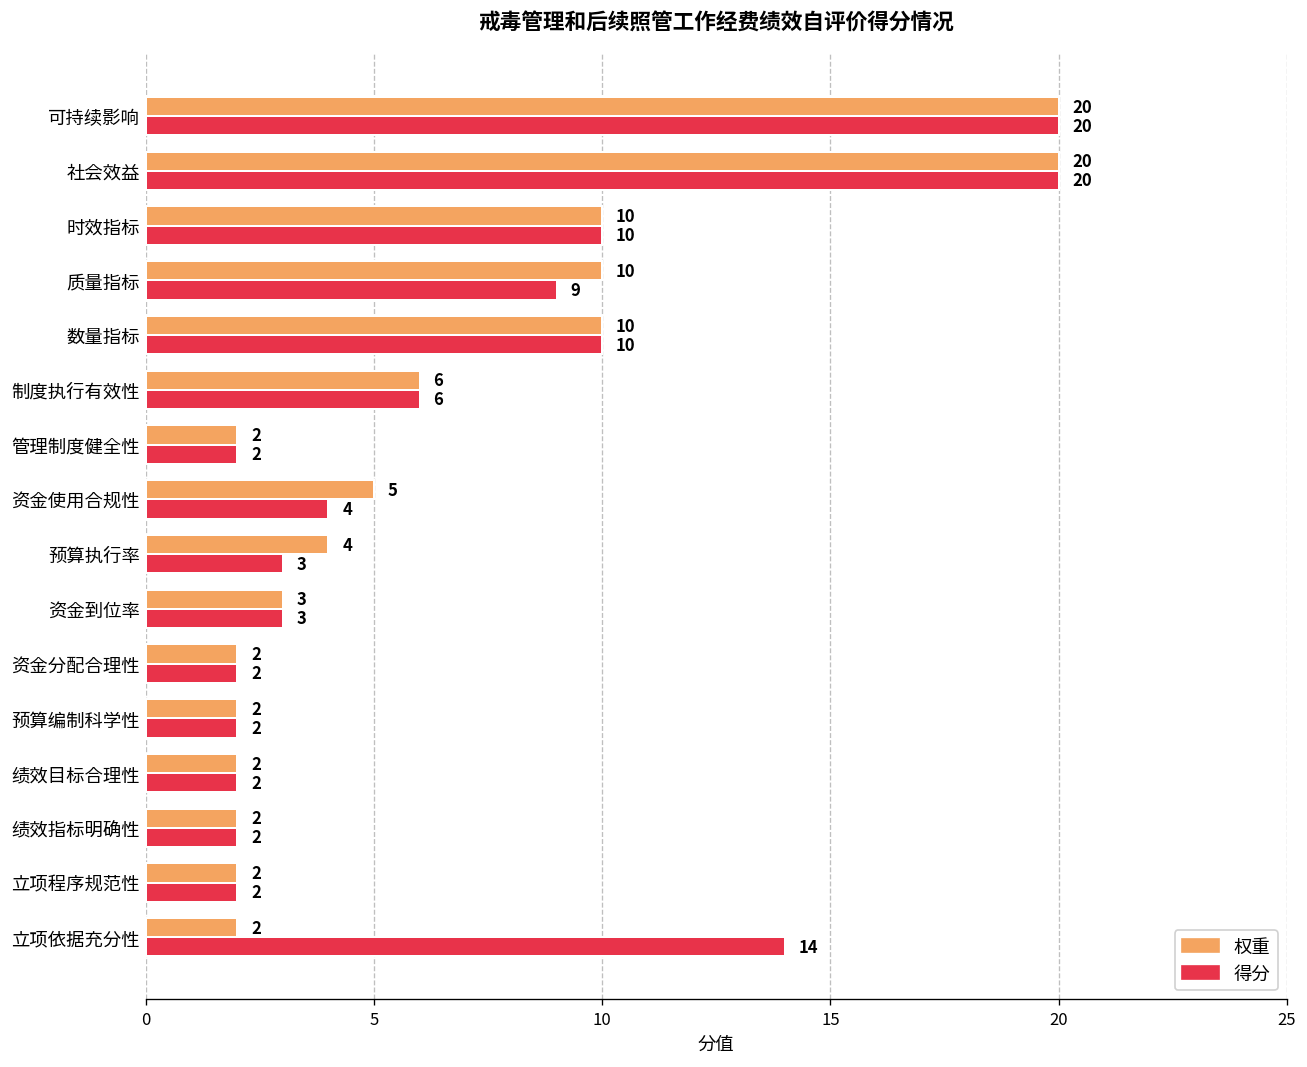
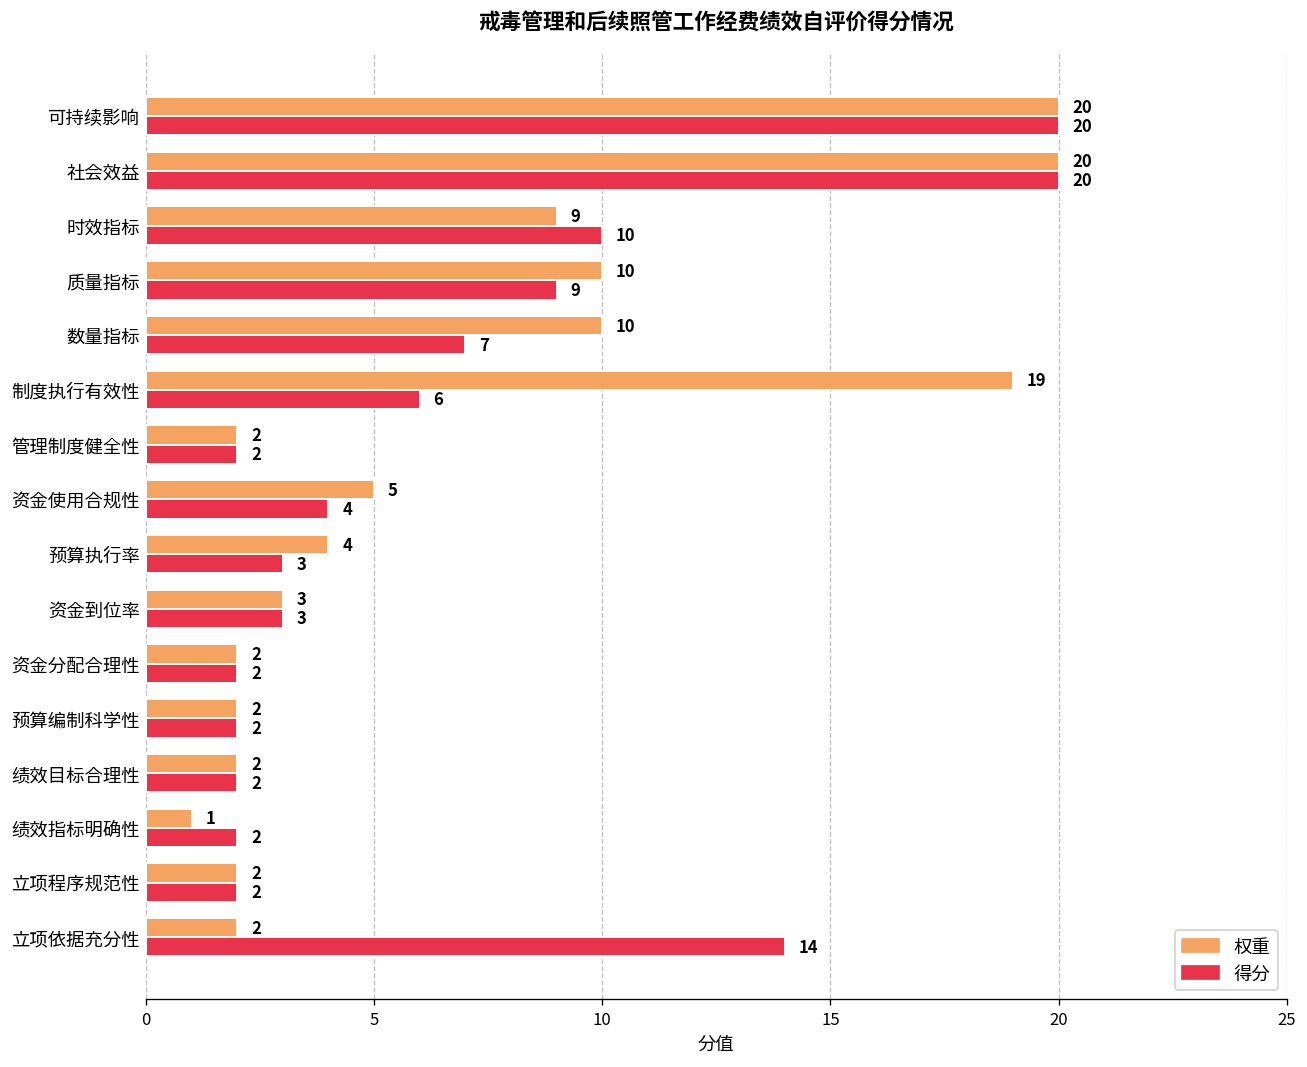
权重, 时效指标: 10 -> 9
得分, 数量指标: 10 -> 7
权重, 制度执行有效性: 6 -> 19
权重, 绩效指标明确性: 2 -> 1
